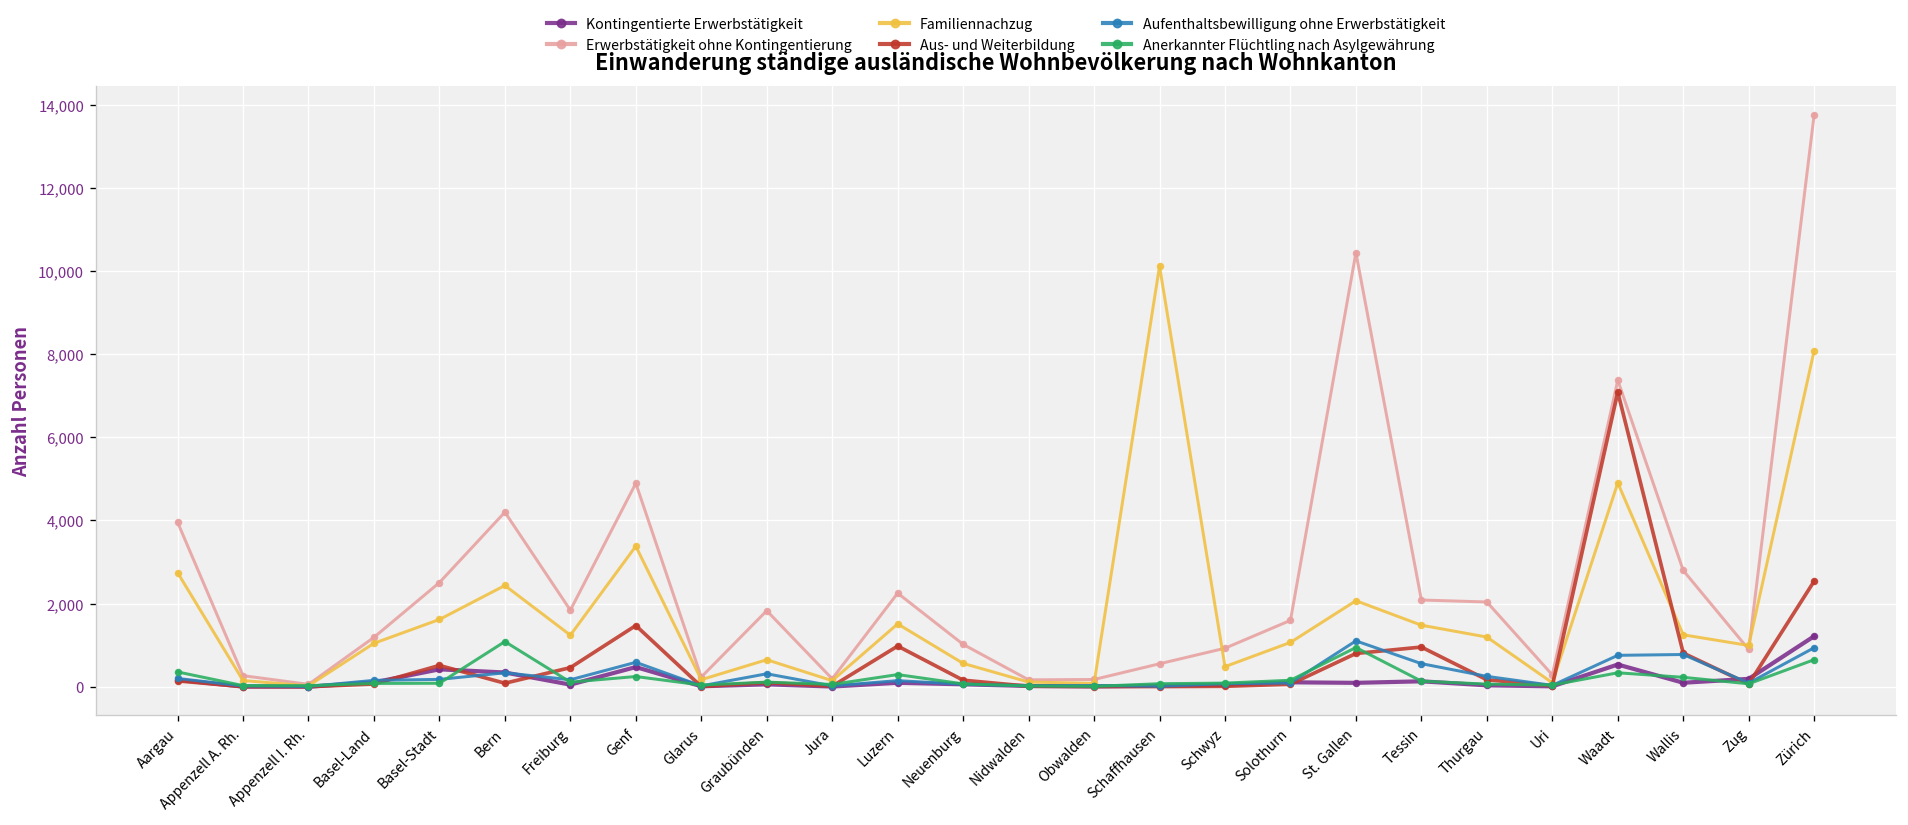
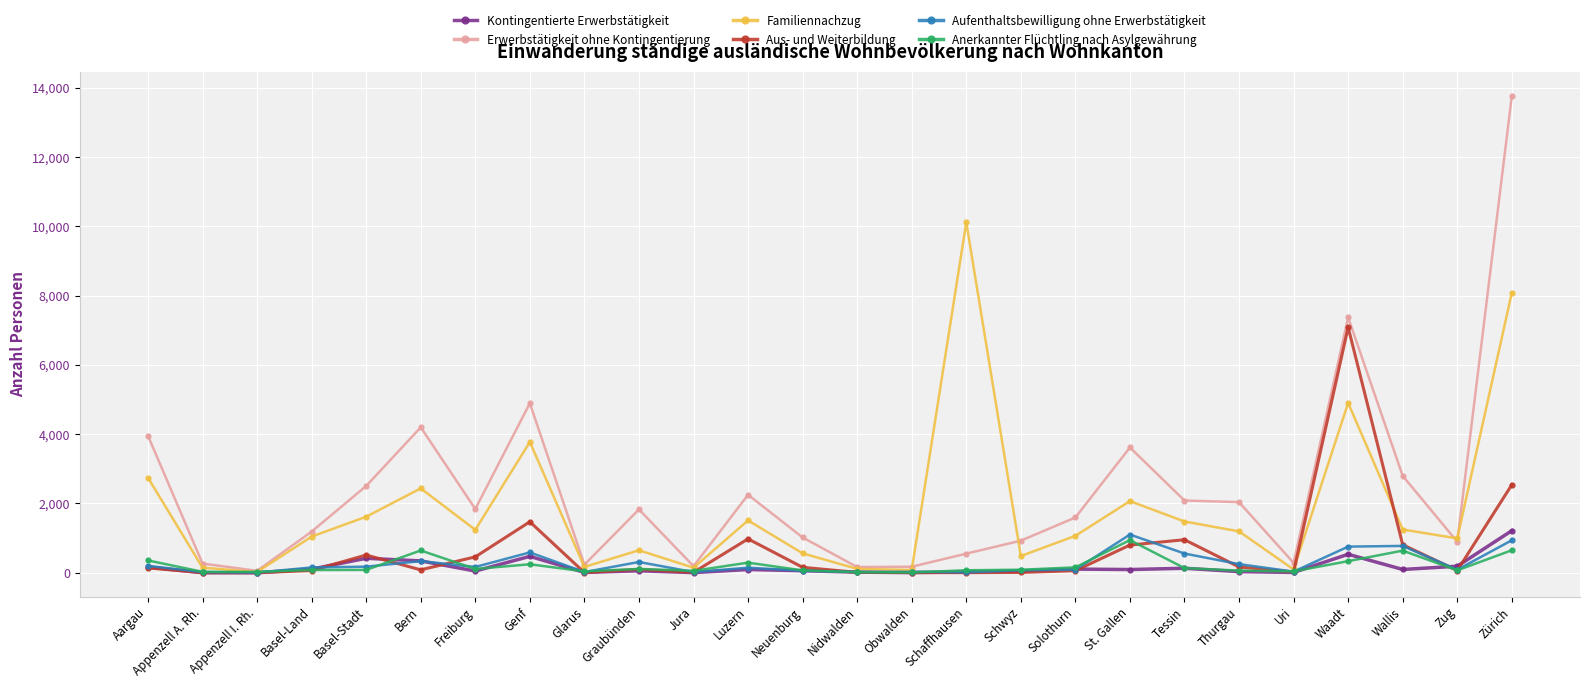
Anerkannter Flüchtling nach Asylgewährung, Bern: 1,100 -> 600
Familiennachzug, Genf: 3,400 -> 3,800
Erwerbstätigkeit ohne Kontingentierung, St. Gallen: 10,400 -> 3,600
Anerkannter Flüchtling nach Asylgewährung, Wallis: 200 -> 600
